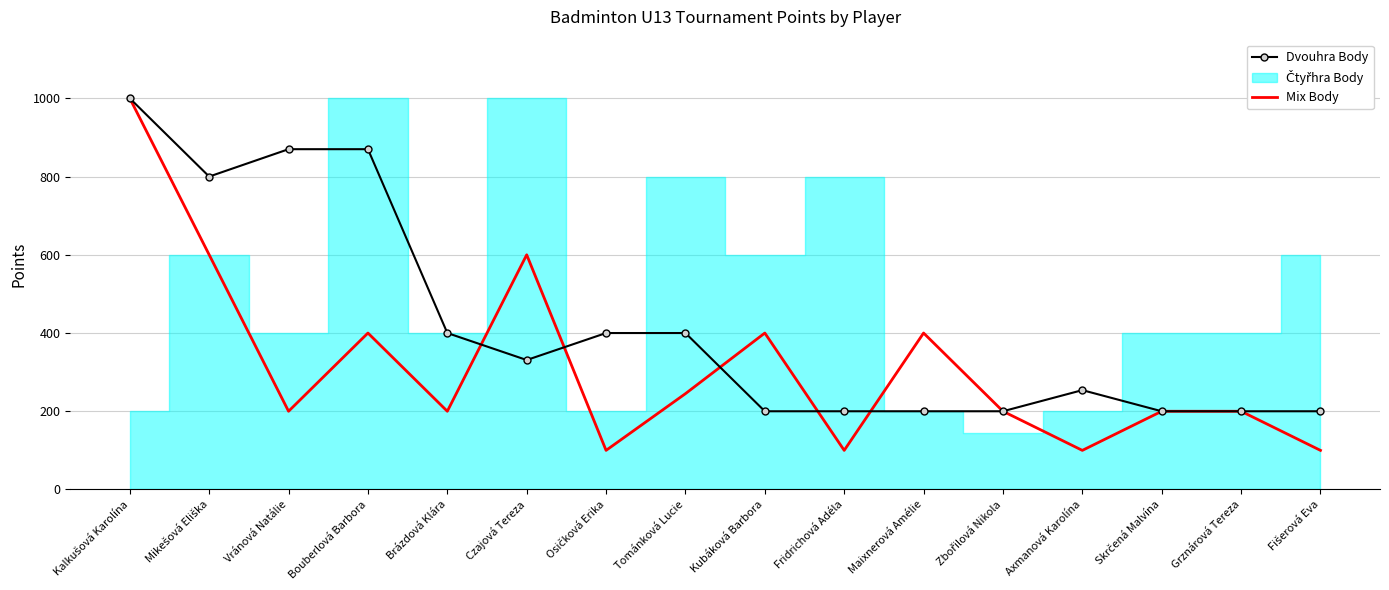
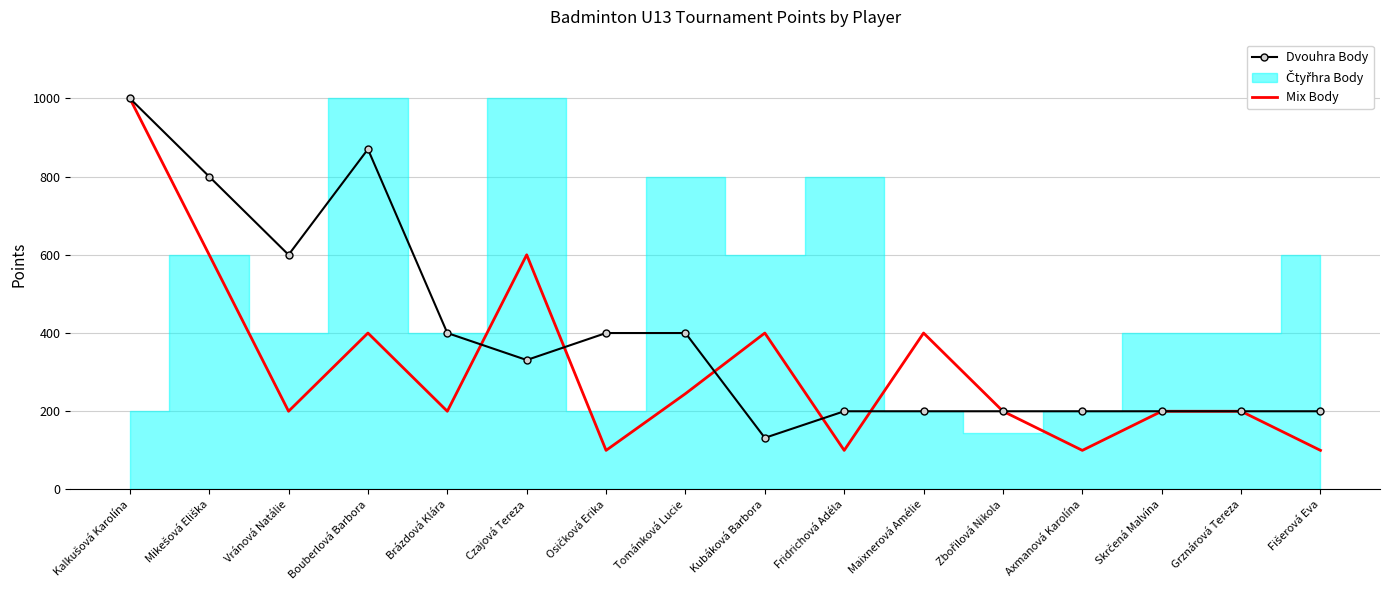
Dvouhra Body, Vránová Natálie: 870 -> 600
Dvouhra Body, Kubáková Barbora: 200 -> 130
Dvouhra Body, Axmanová Karolína: 250 -> 200
